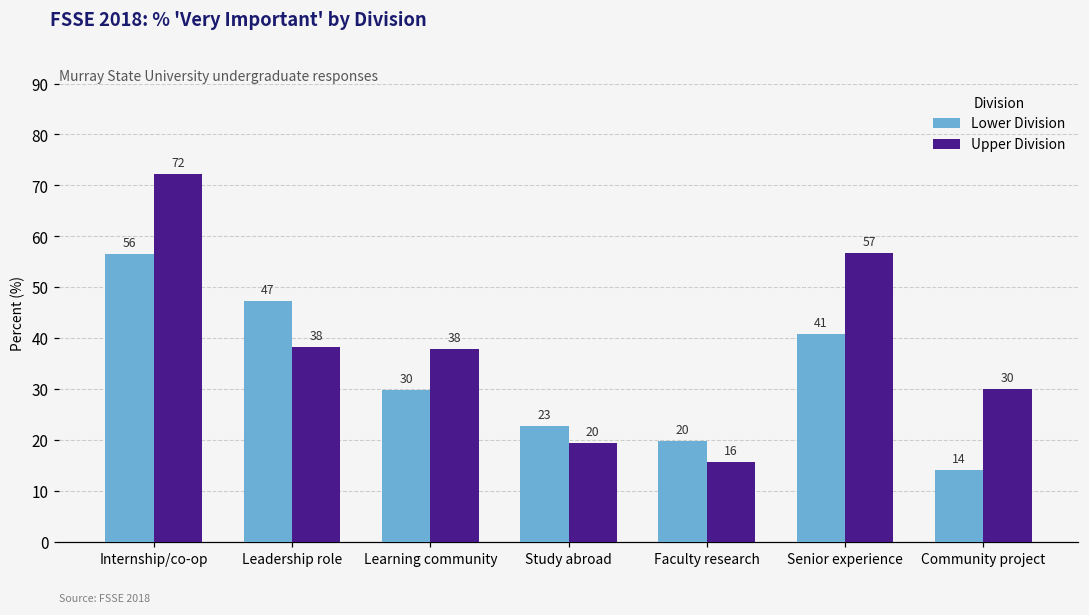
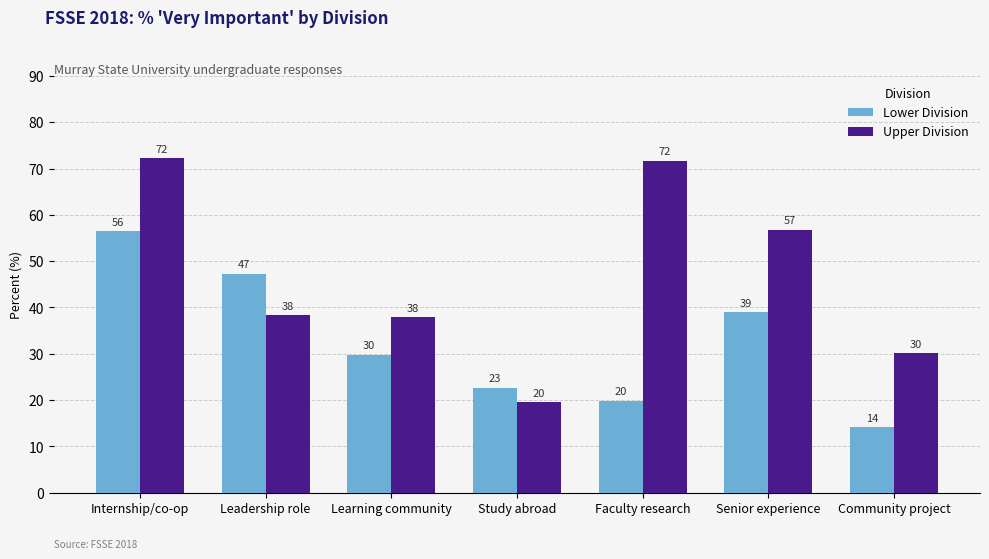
Upper Division, Faculty research: 16 -> 72
Lower Division, Senior experience: 41 -> 39
